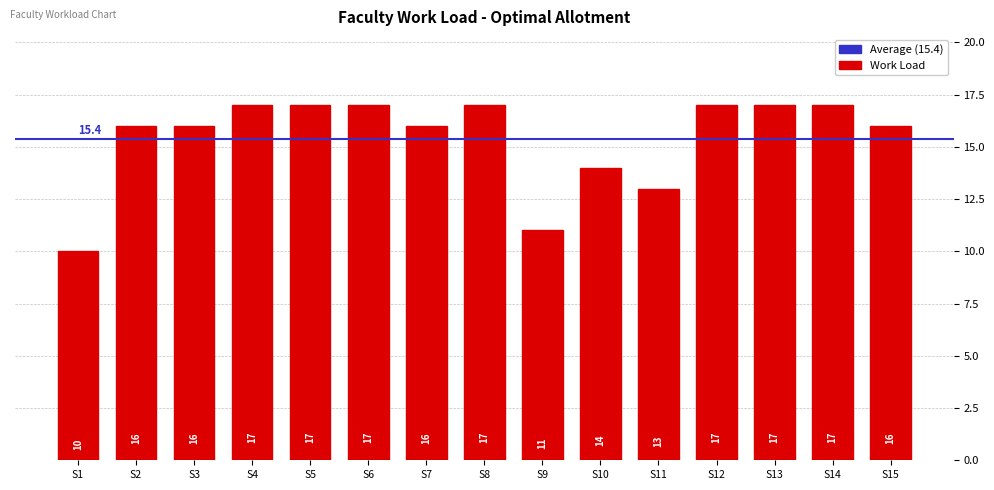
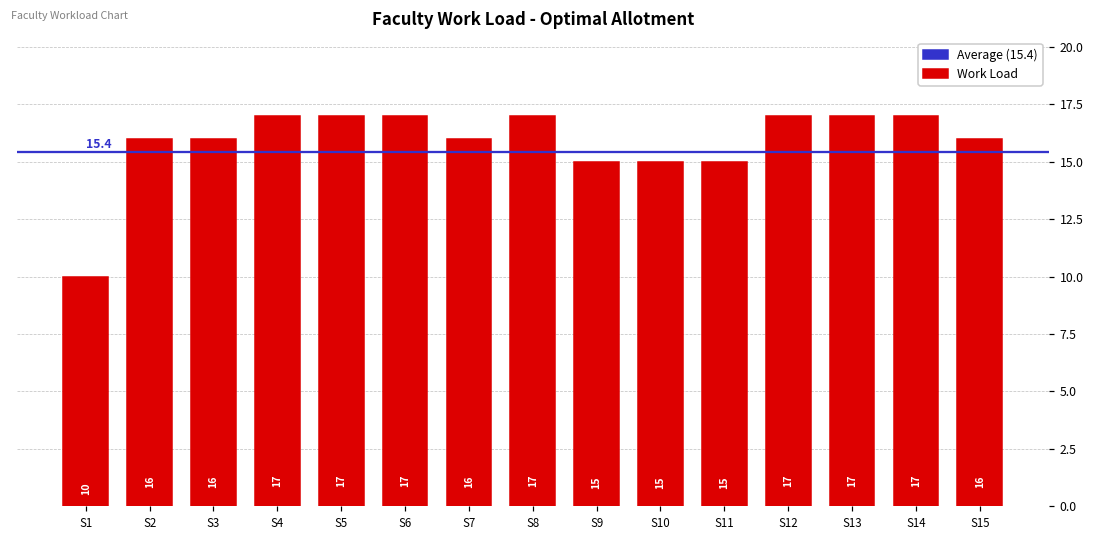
S9: 11 -> 15
S10: 14 -> 15
S11: 13 -> 15
